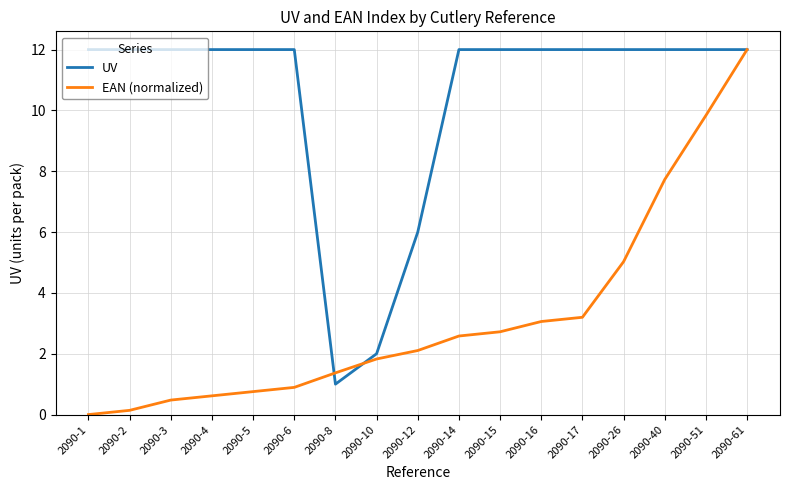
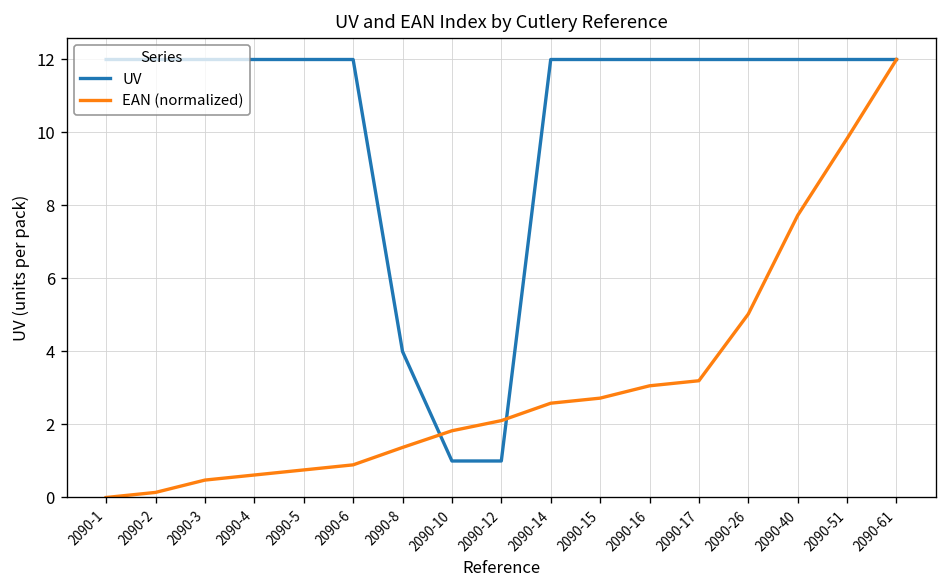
UV, 2090-8: 1 -> 4
UV, 2090-10: 2 -> 1
UV, 2090-12: 6 -> 1
